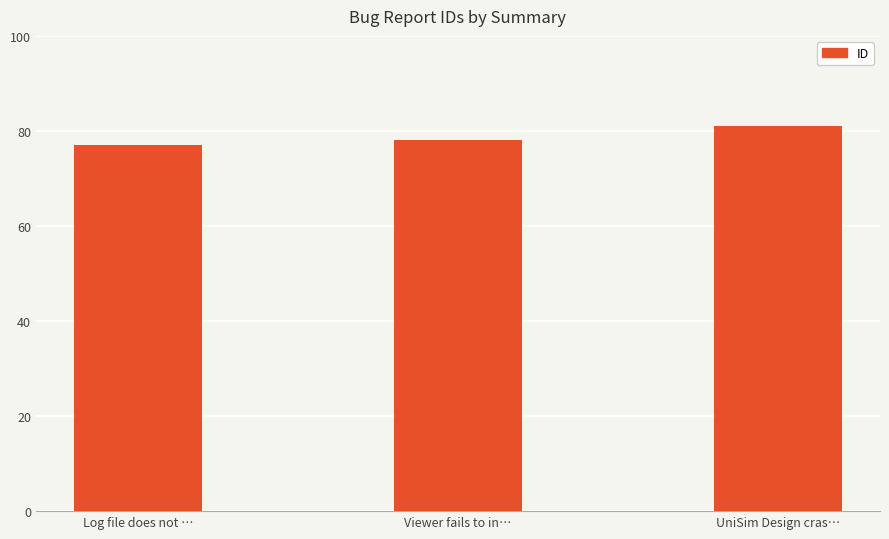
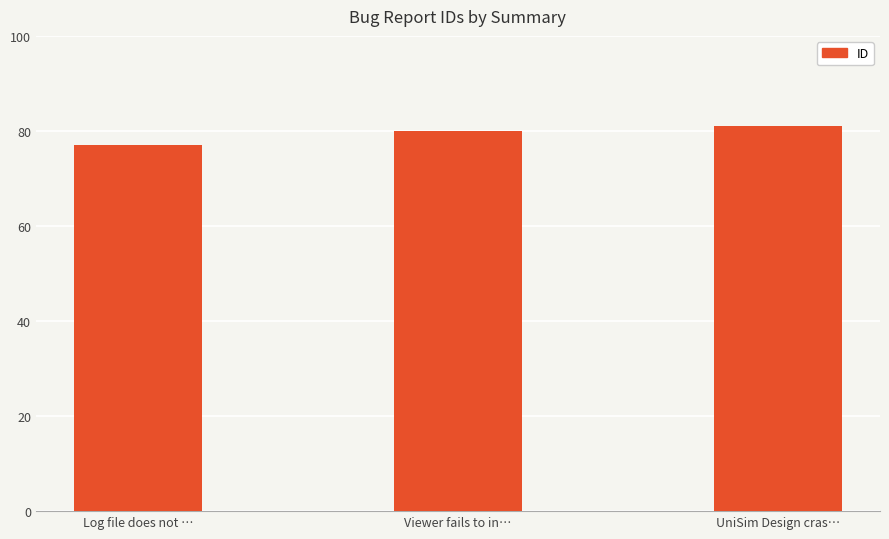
Viewer fails to in…: 78 -> 80
